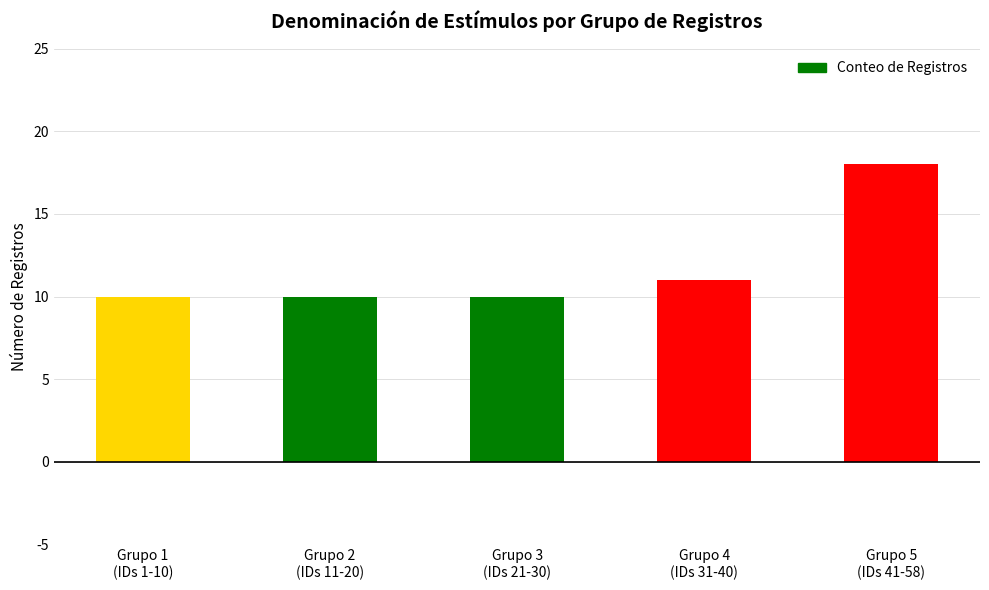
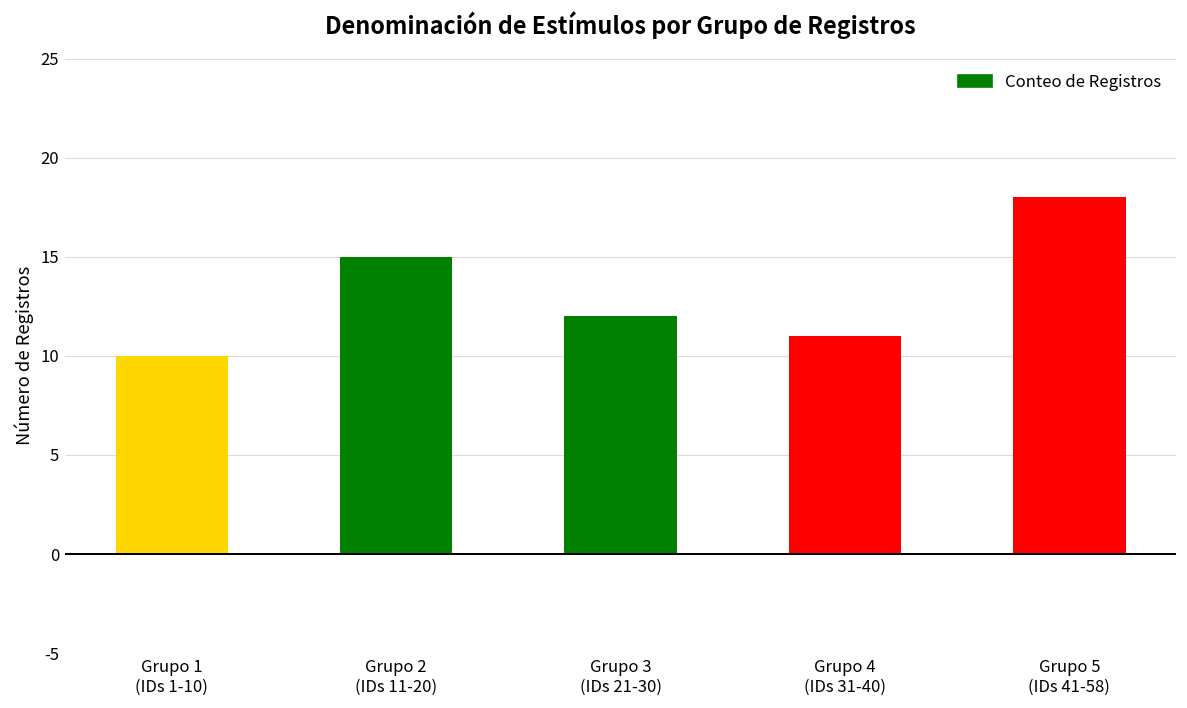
Grupo 2 (IDs 11-20): 10 -> 15
Grupo 3 (IDs 21-30): 10 -> 12
